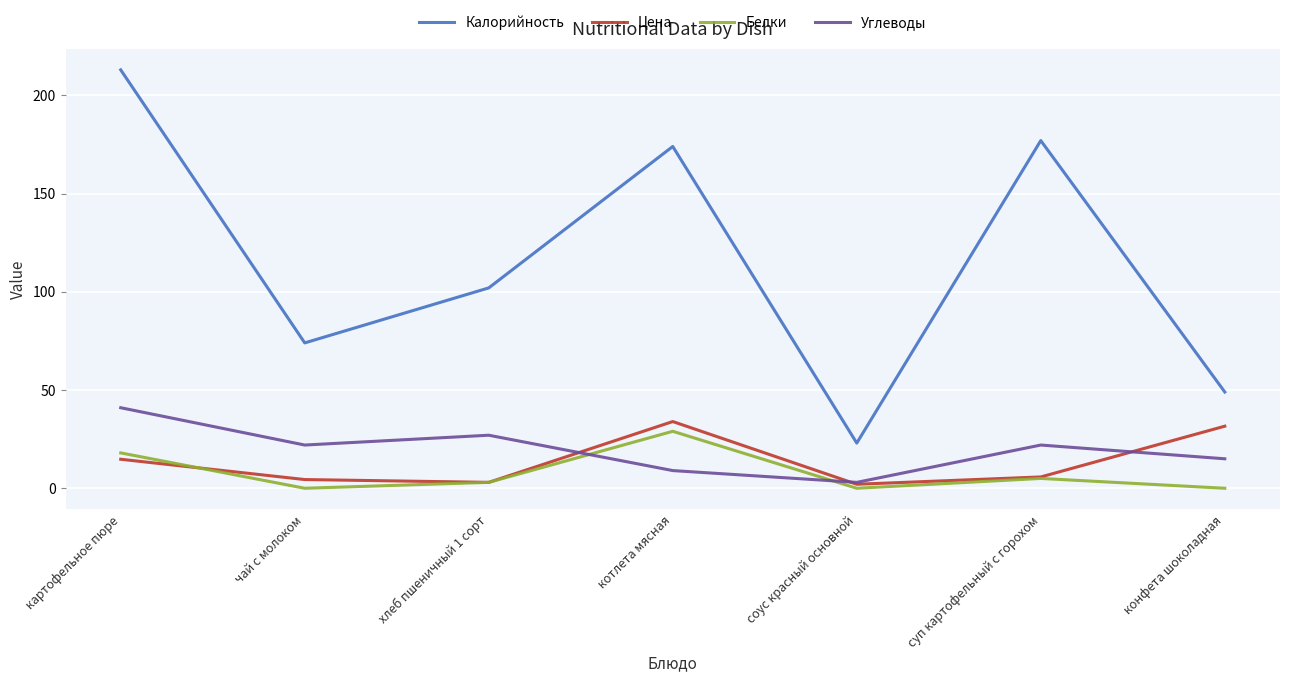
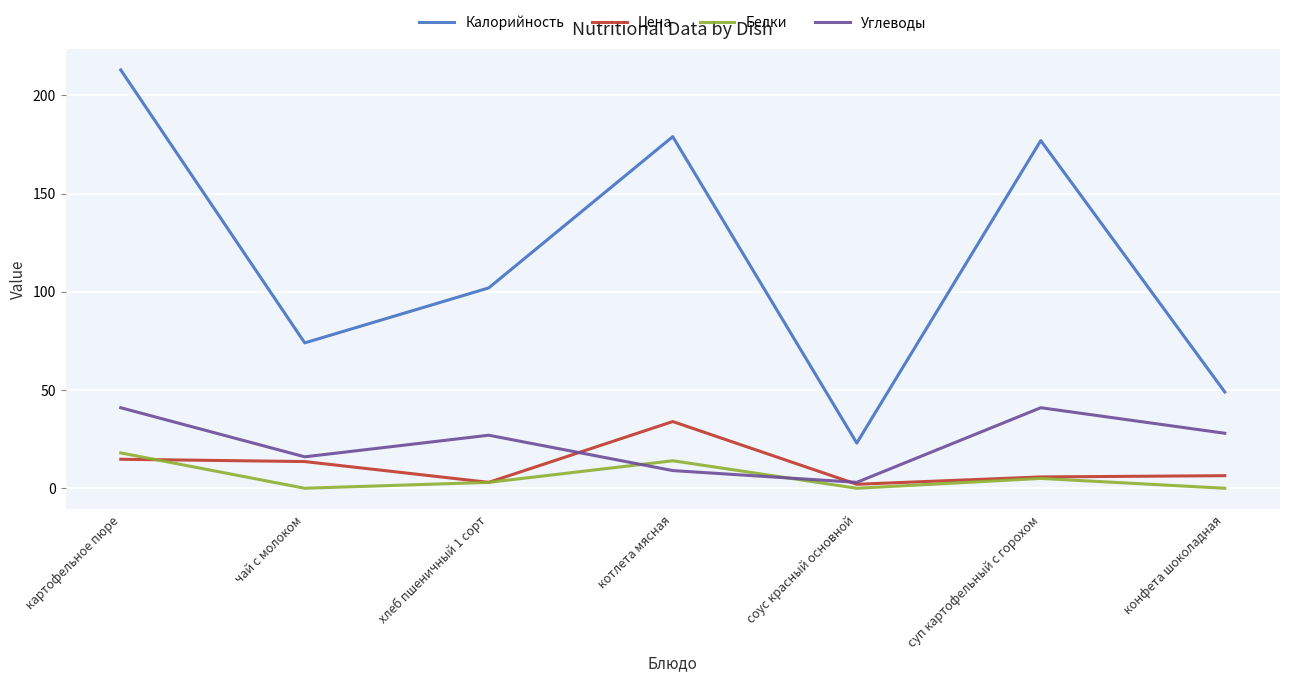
Цена, чай с молоком: 4 -> 14
Углеводы, чай с молоком: 22 -> 16
Калорийность, котлета мясная: 174 -> 179
Белки, котлета мясная: 29 -> 14
Углеводы, суп картофельный с горохом: 22 -> 41
Цена, конфета шоколадная: 32 -> 6
Углеводы, конфета шоколадная: 15 -> 28
